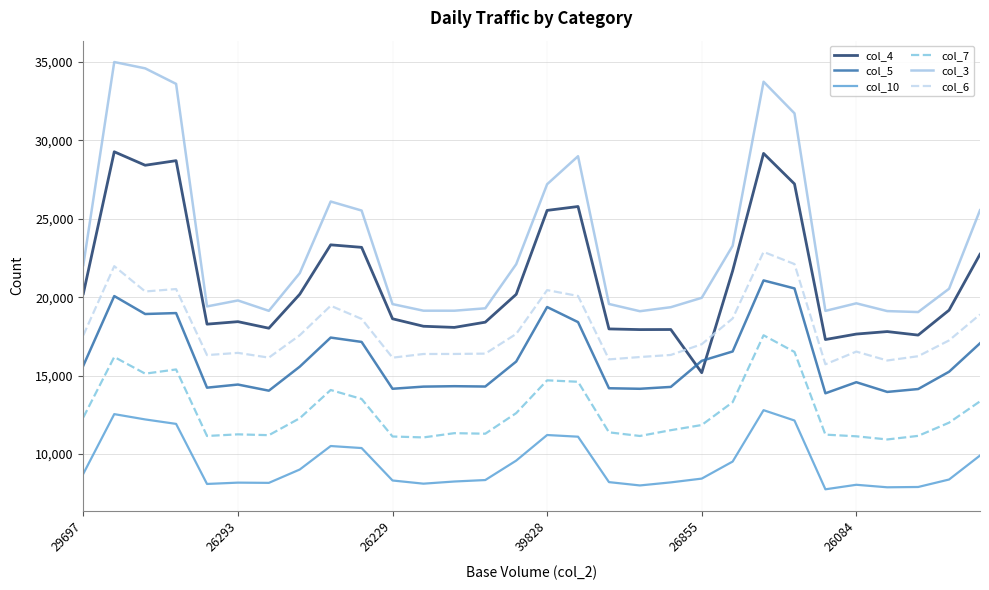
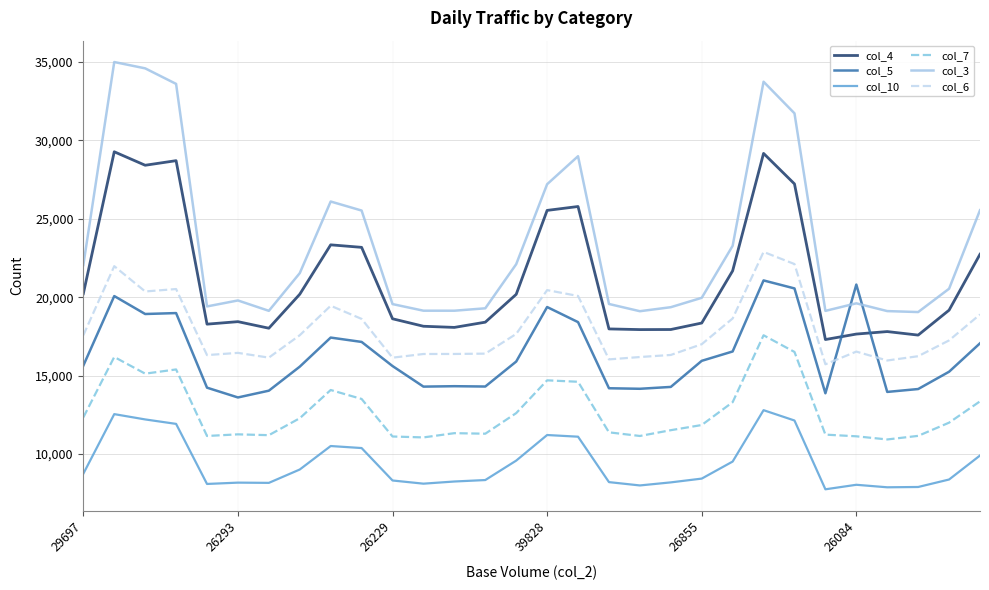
col_5, 26293: 14,400 -> 13,600
col_5, 26229: 14,200 -> 15,600
col_4, 26855: 15,200 -> 18,400
col_5, 26084: 14,600 -> 20,800
